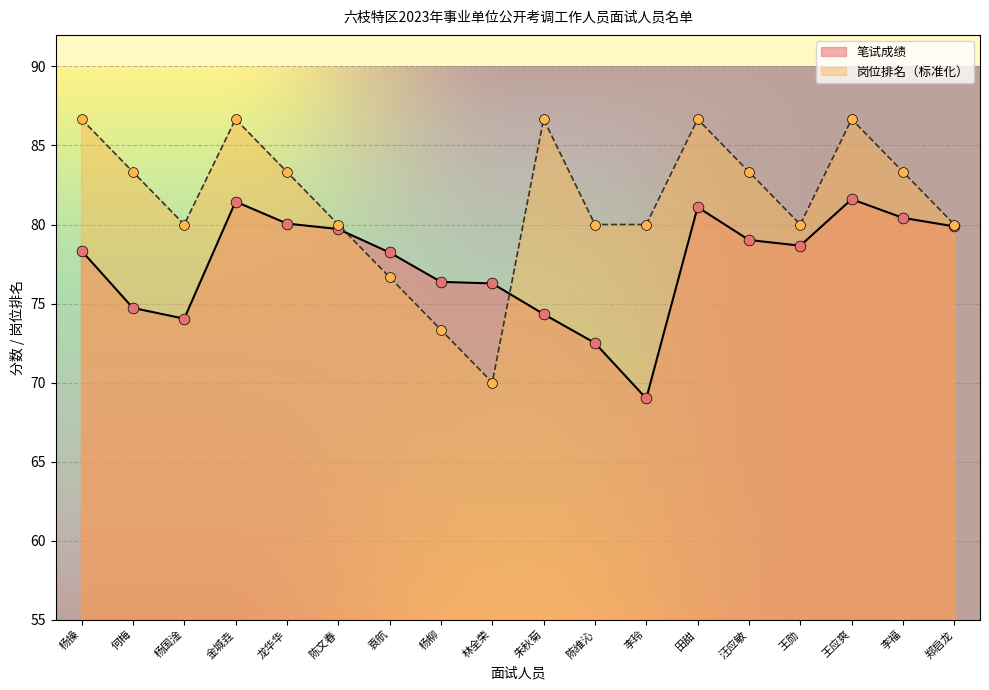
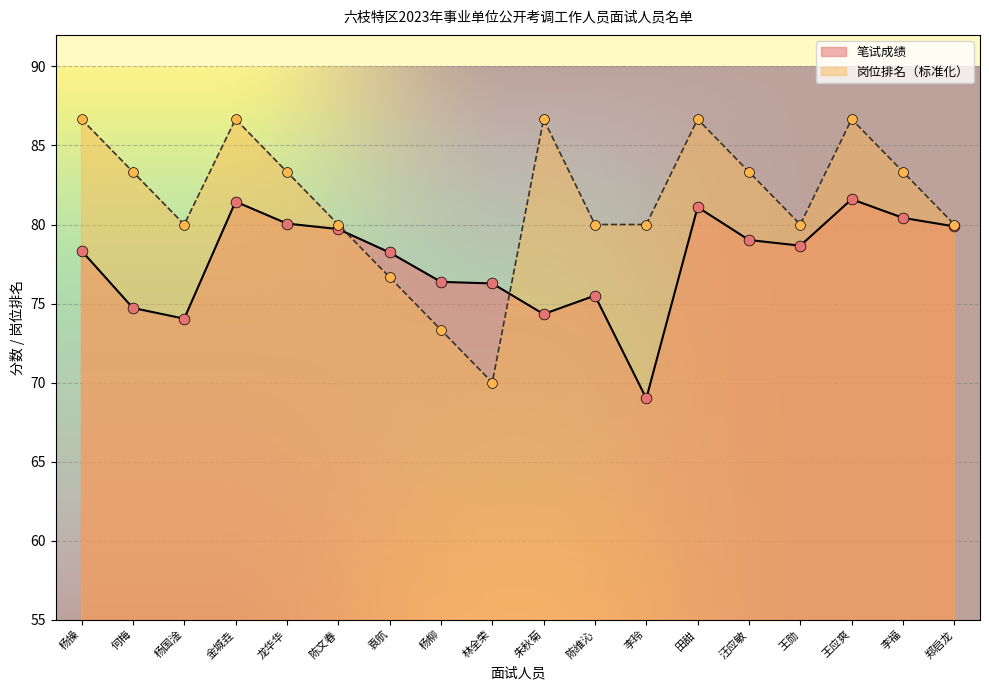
笔试成绩, 陈维沁: 72.5 -> 75.5
